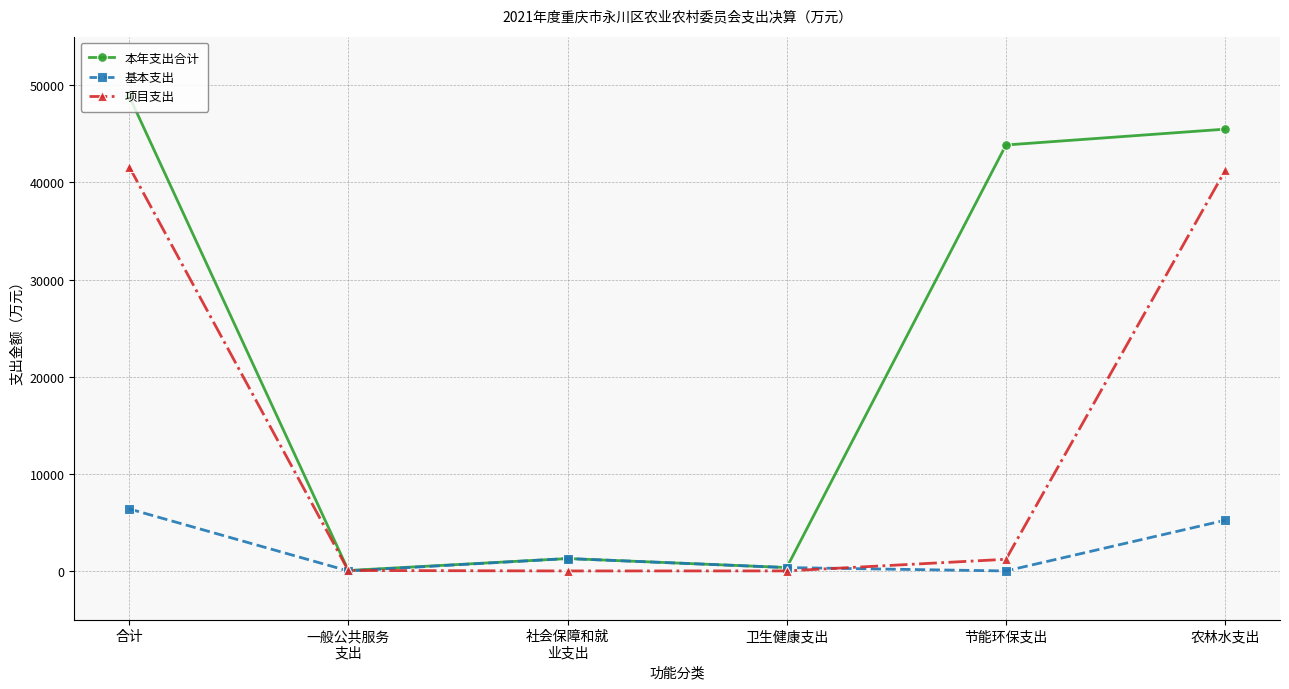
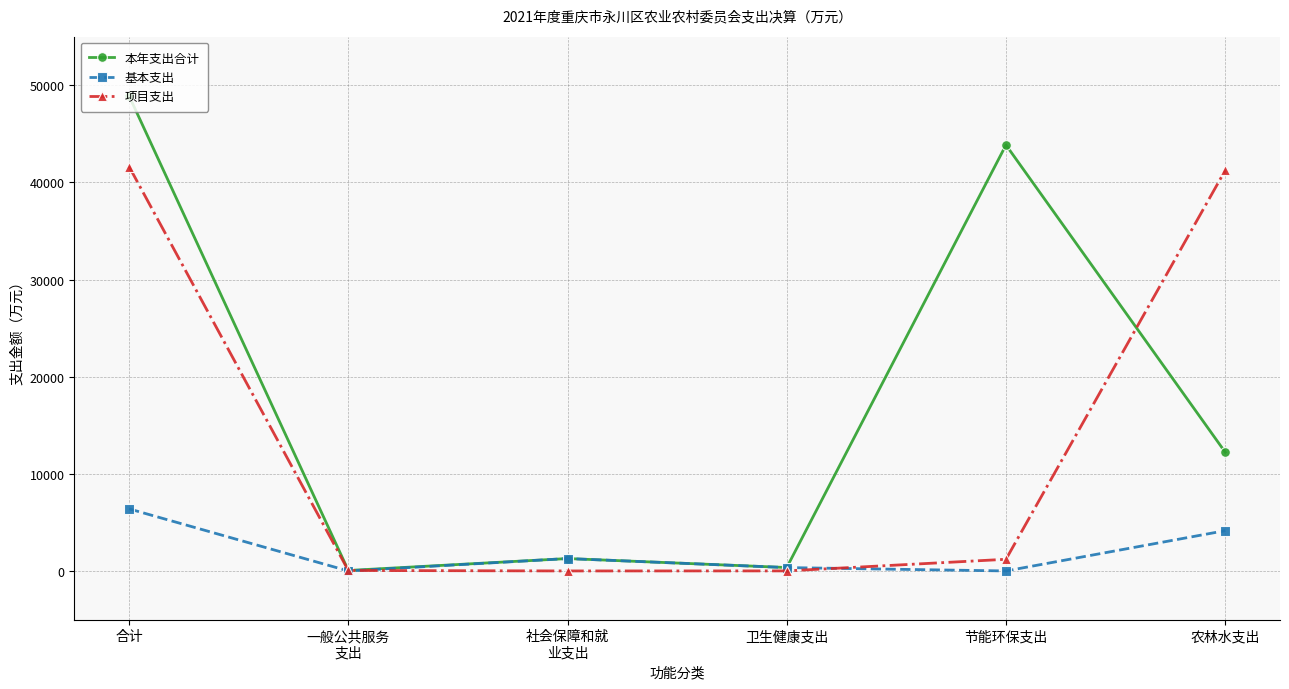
本年支出合计, 农林水支出: 45000 -> 12000
基本支出, 农林水支出: 5000 -> 4000
